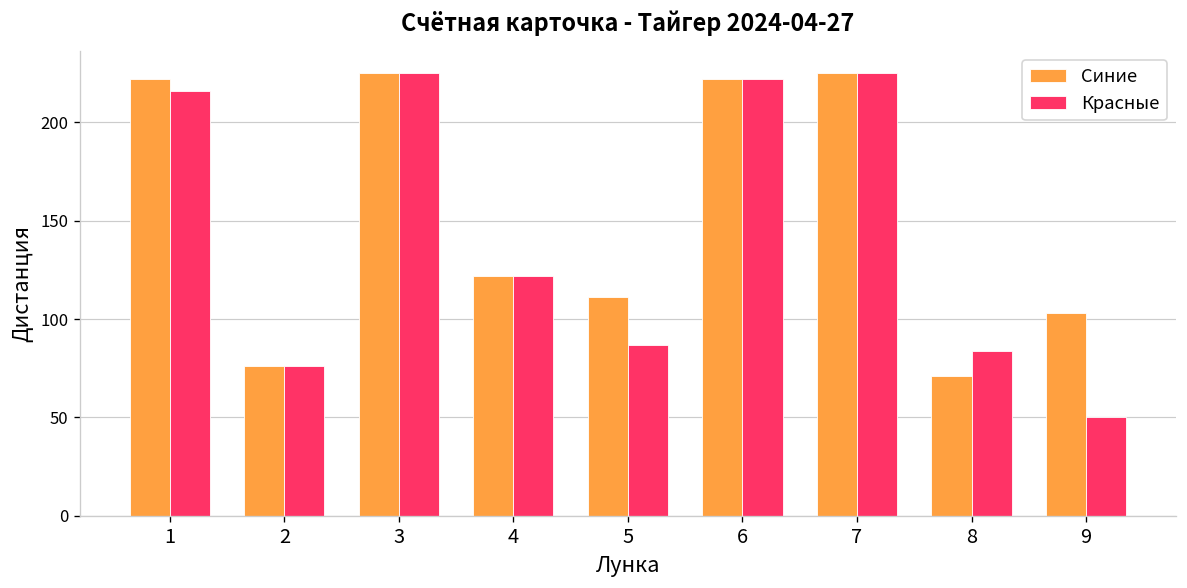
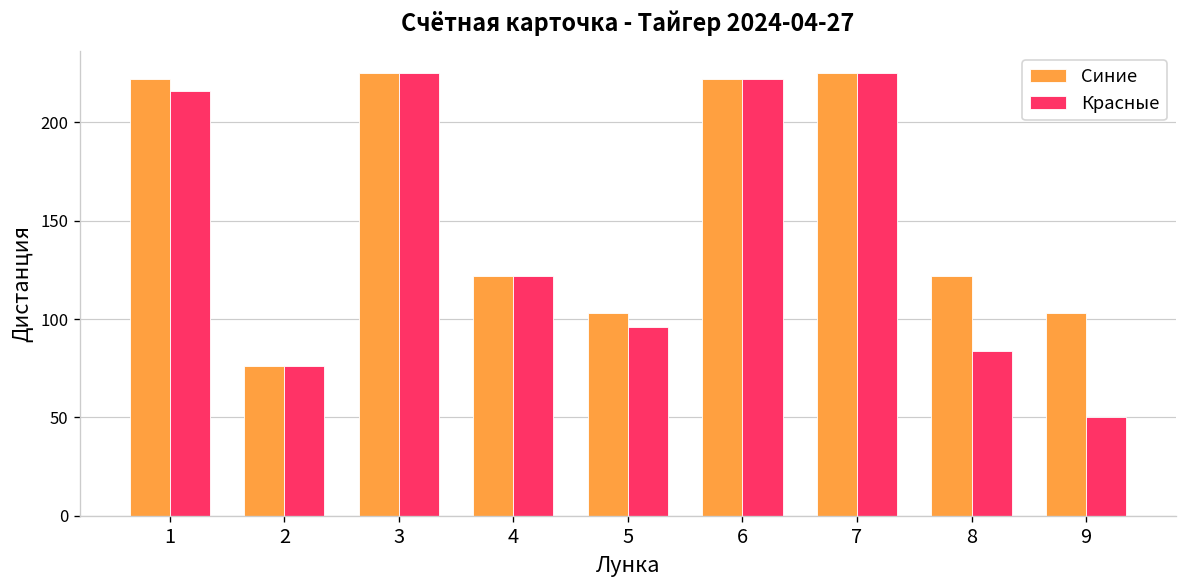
Синие, 5: 111 -> 103
Красные, 5: 87 -> 96
Синие, 8: 71 -> 122
